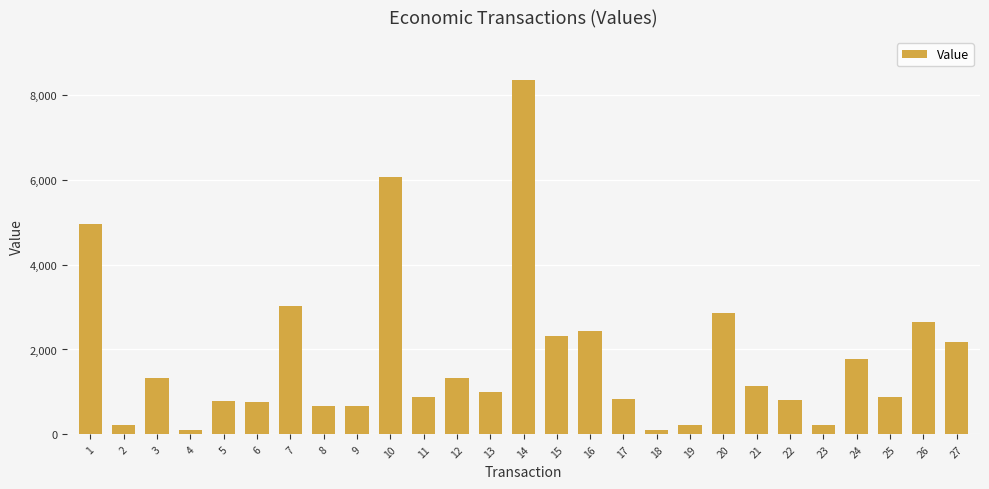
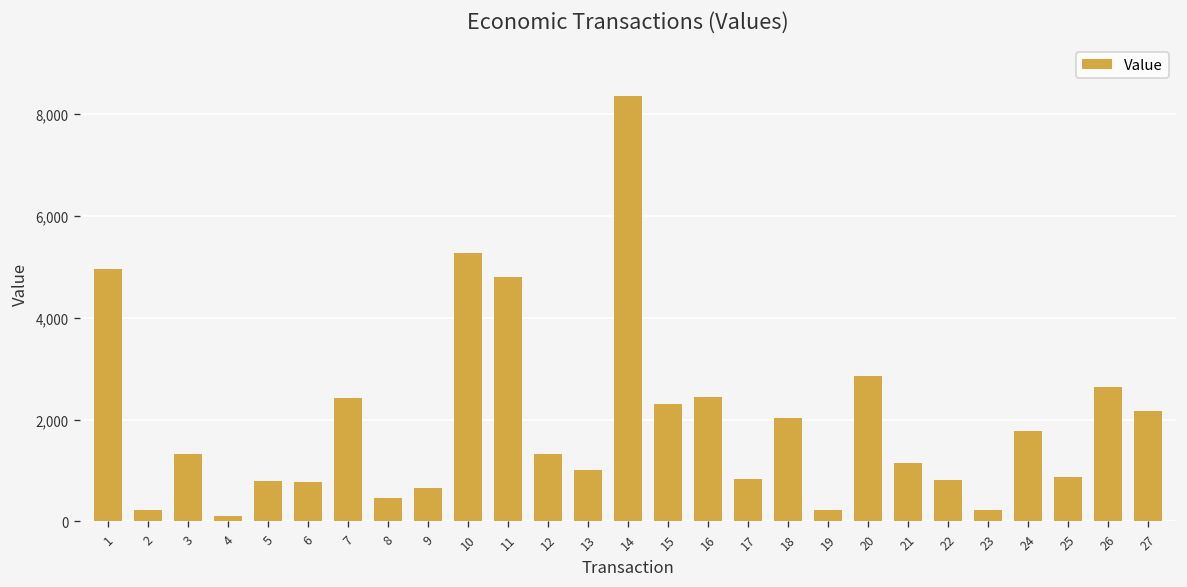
7: 3,000 -> 2,400
8: 700 -> 500
10: 6,100 -> 5,300
11: 900 -> 4,800
18: 100 -> 2,000
